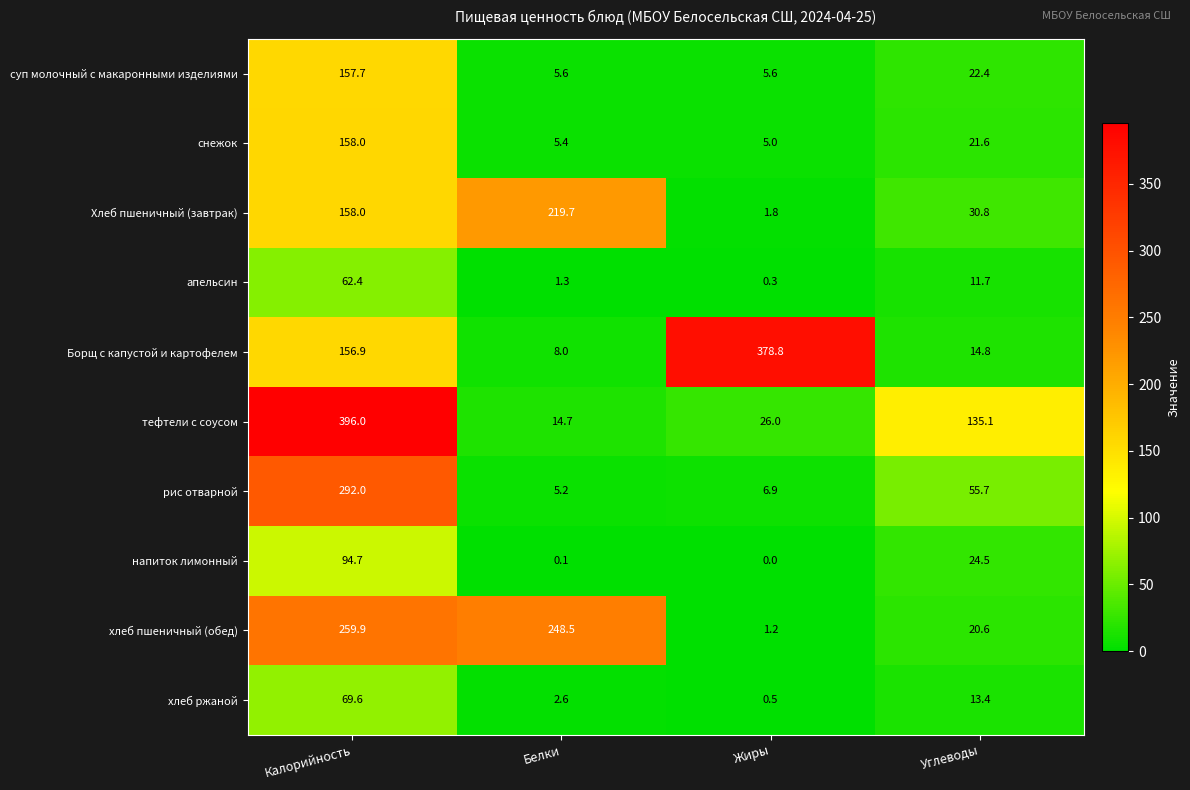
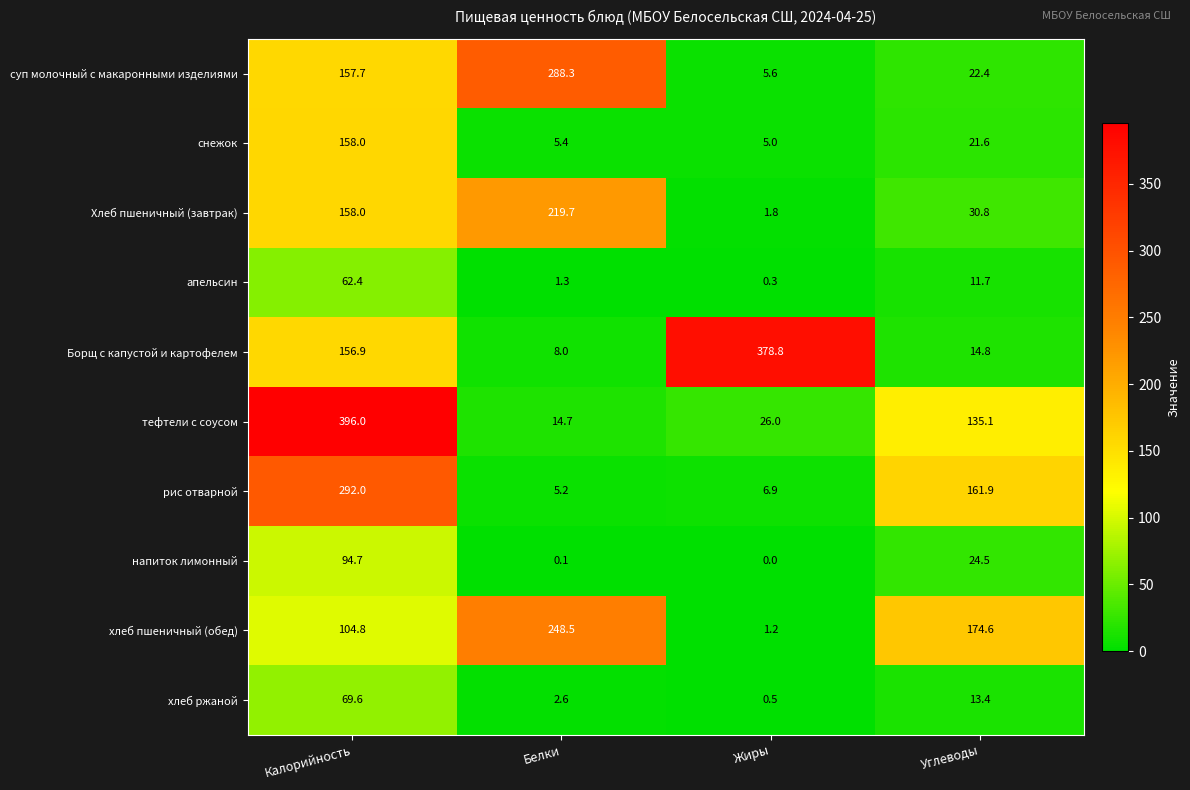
суп молочный с макаронными изделиями, Белки: 5.6 -> 288.3
рис отварной, Углеводы: 55.7 -> 161.9
хлеб пшеничный (обед), Калорийность: 259.9 -> 104.8
хлеб пшеничный (обед), Углеводы: 20.6 -> 174.6
